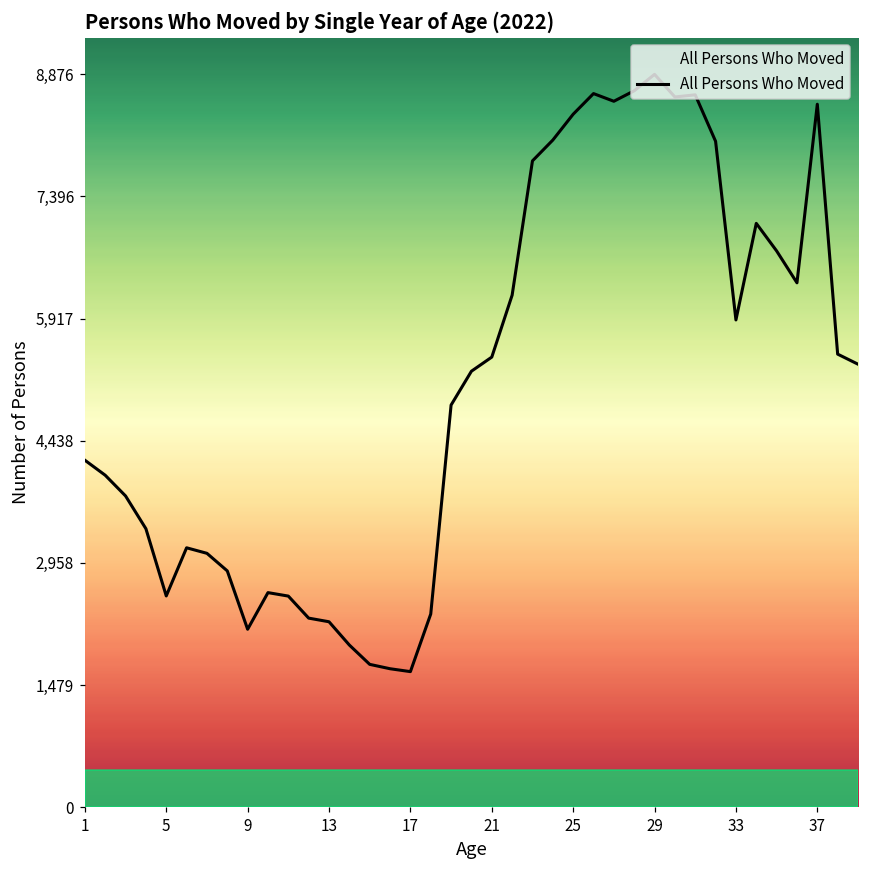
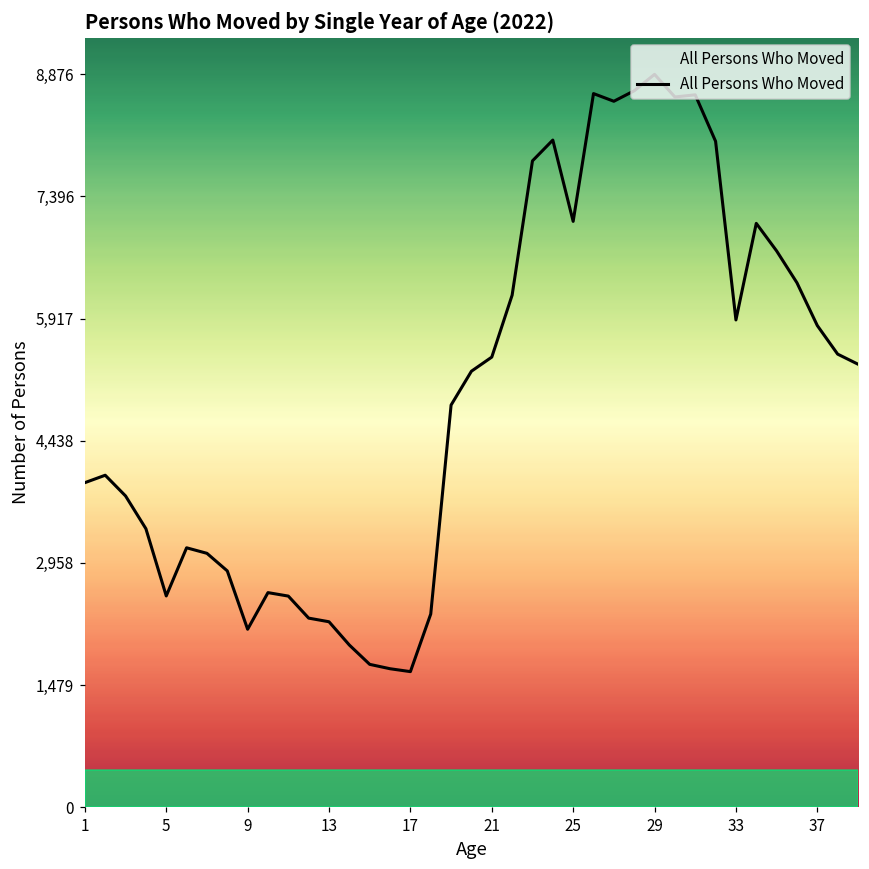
1: 4,200 -> 3,900
25: 8,400 -> 7,100
37: 8,500 -> 5,800
